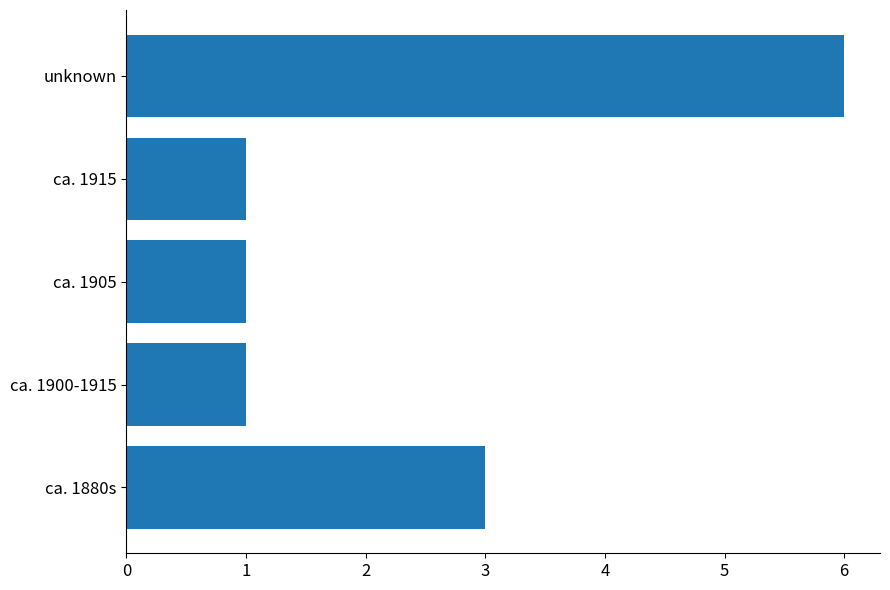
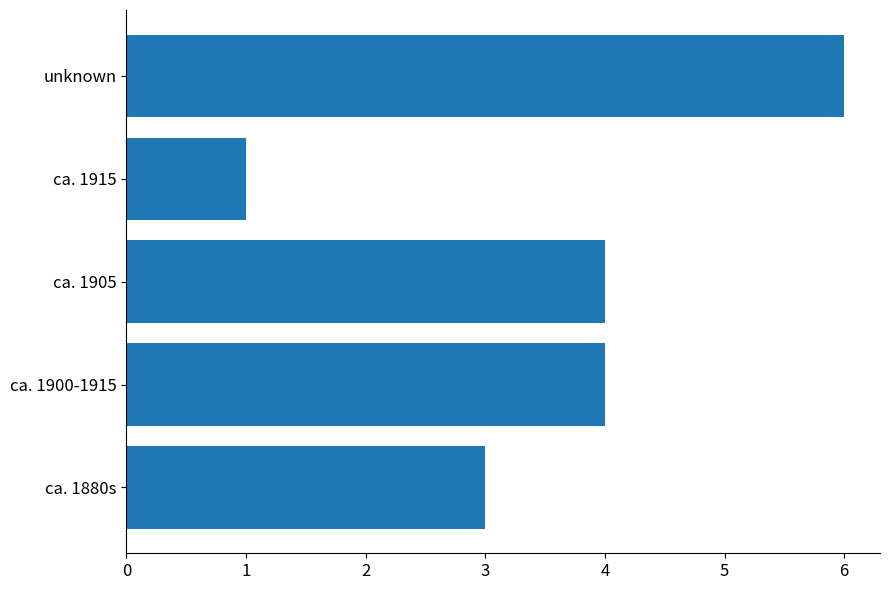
ca. 1905: 1 -> 4
ca. 1900-1915: 1 -> 4
